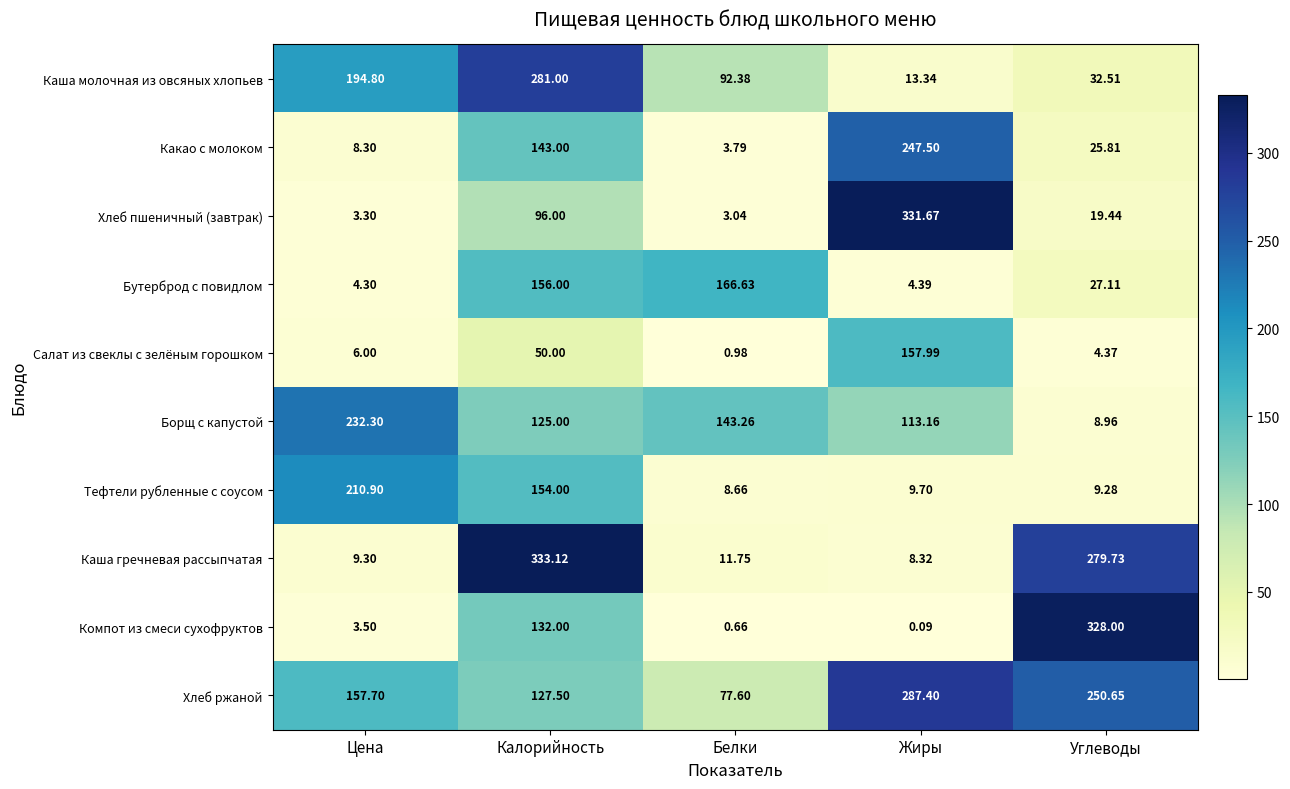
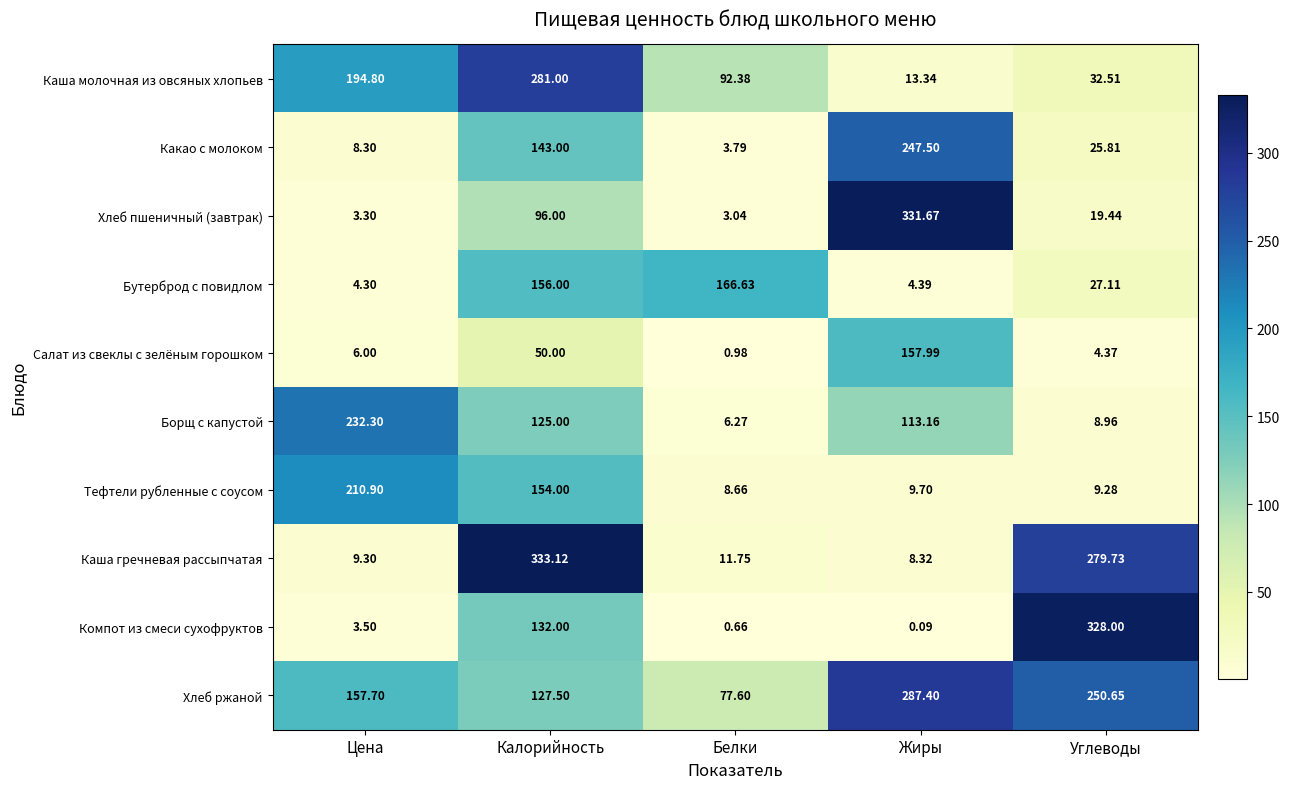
Борщ с капустой, Белки: 143.26 -> 6.27
